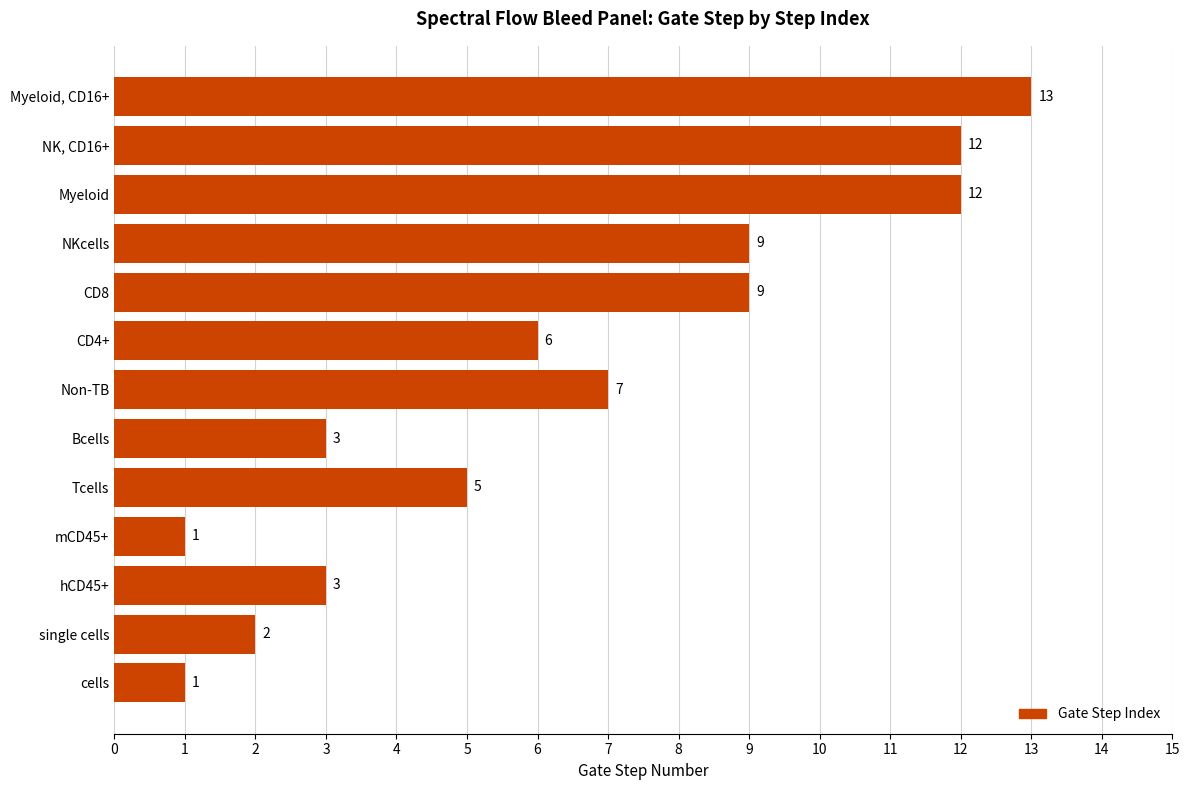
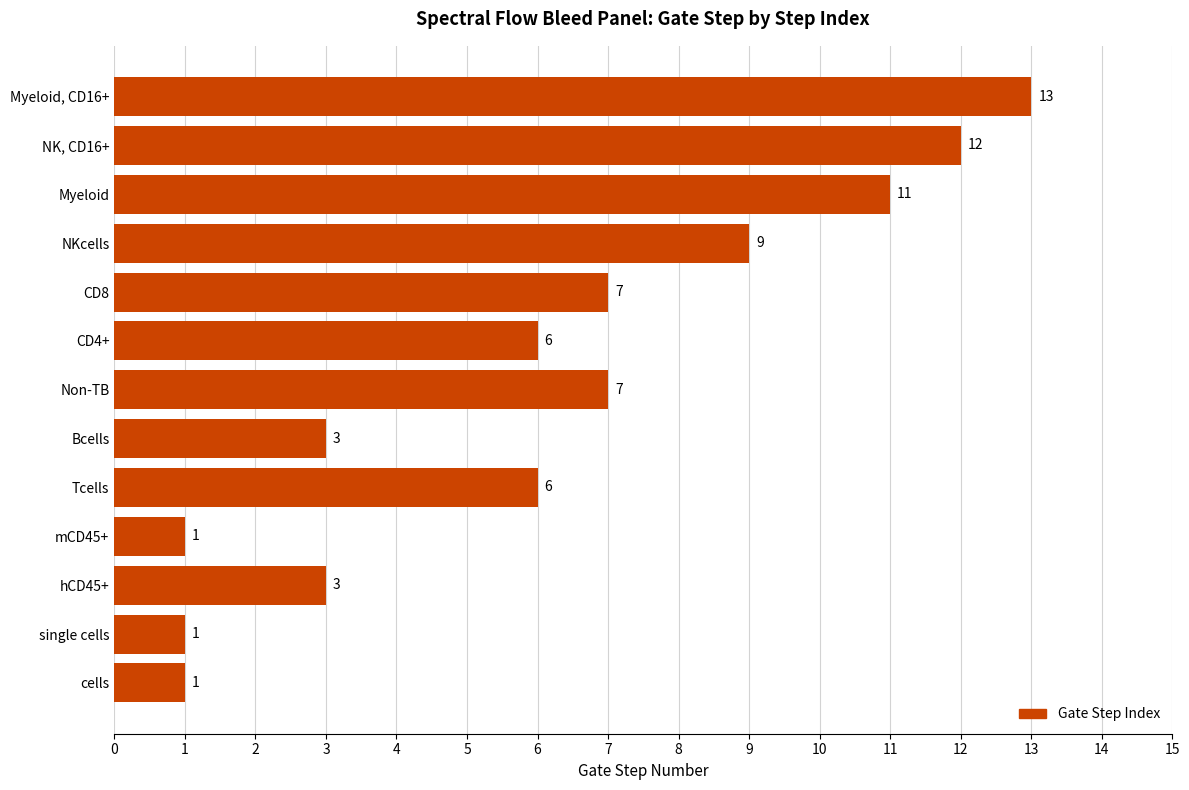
Myeloid: 12 -> 11
CD8: 9 -> 7
Tcells: 5 -> 6
single cells: 2 -> 1
